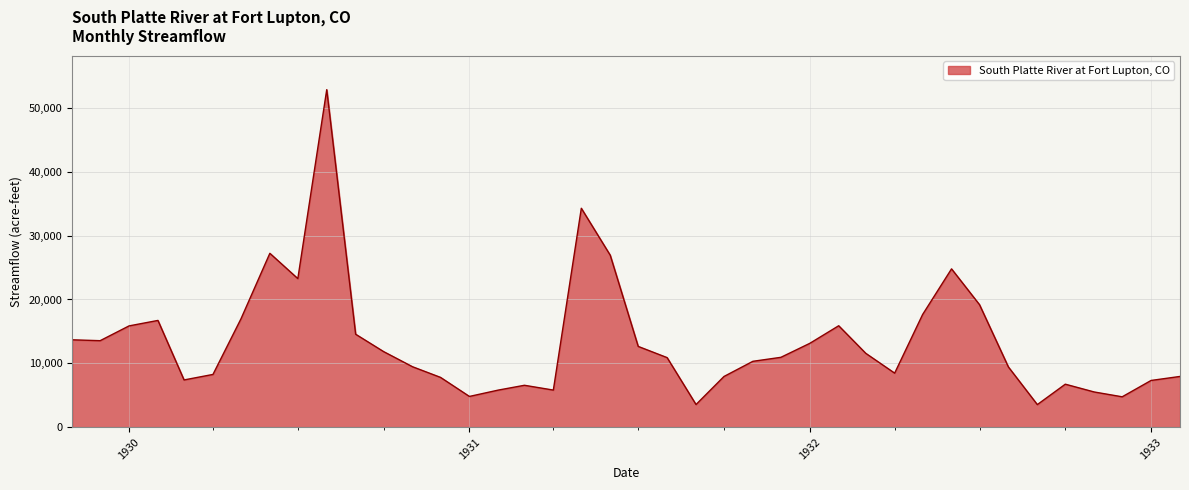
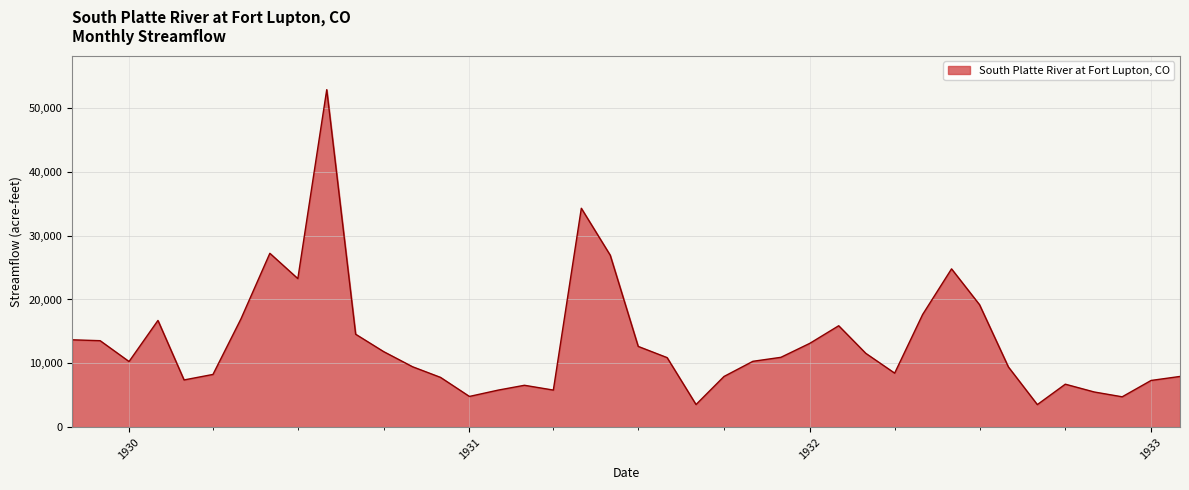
1930: 16,000 -> 10,000
